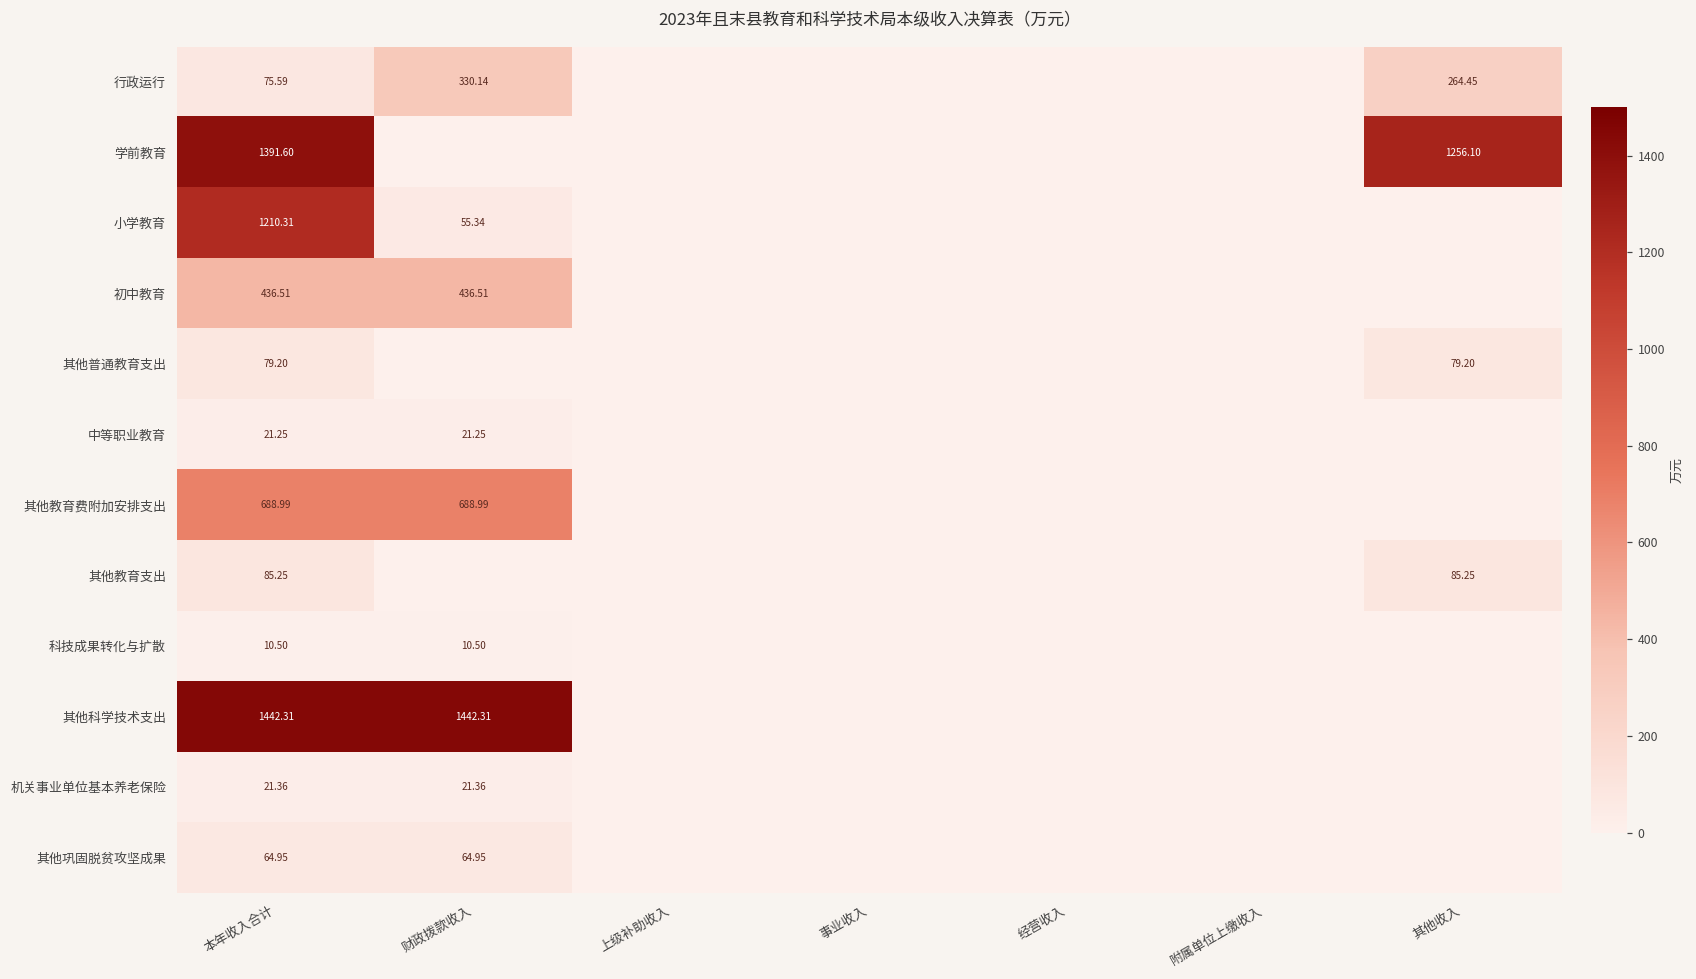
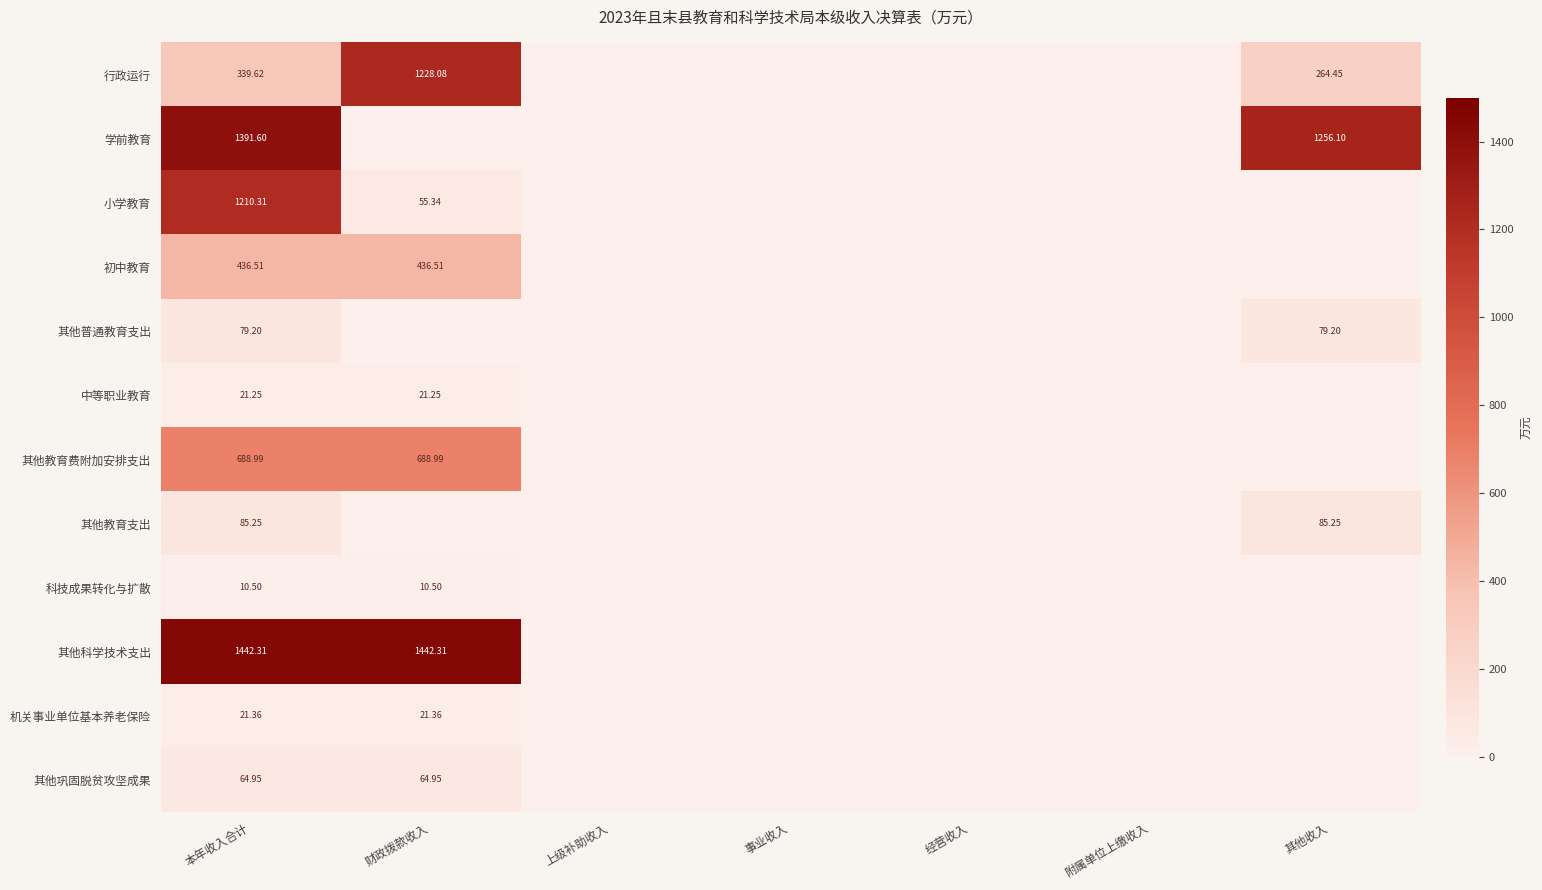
行政运行, 本年收入合计: 75.59 -> 339.62
行政运行, 财政拨款收入: 330.14 -> 1228.08
